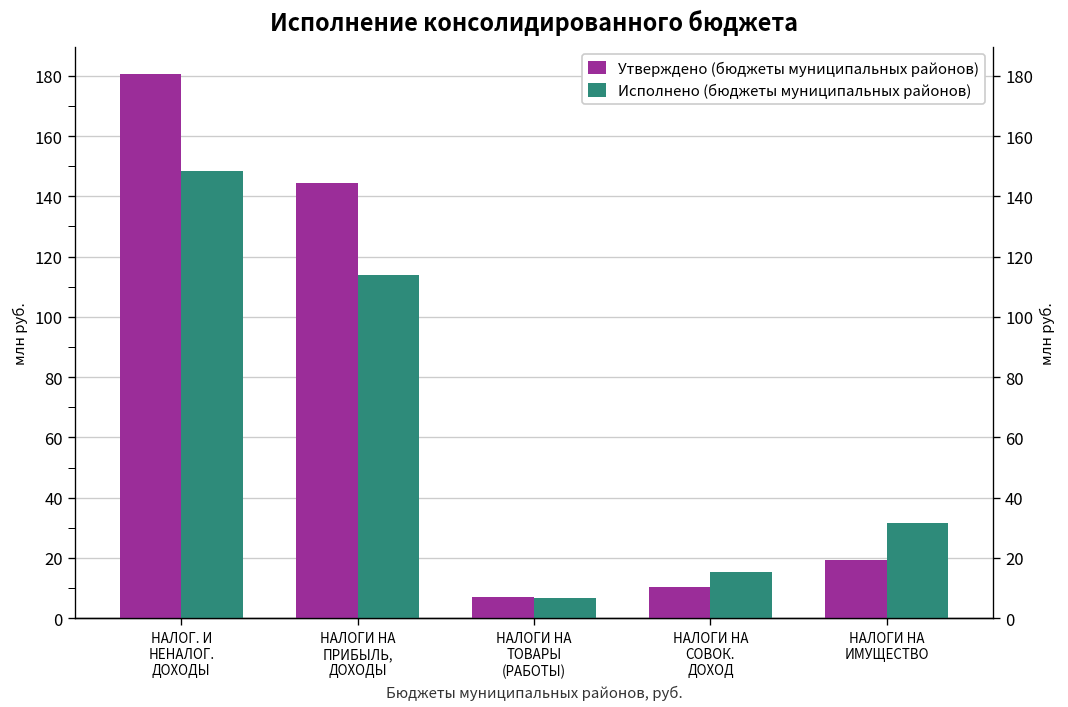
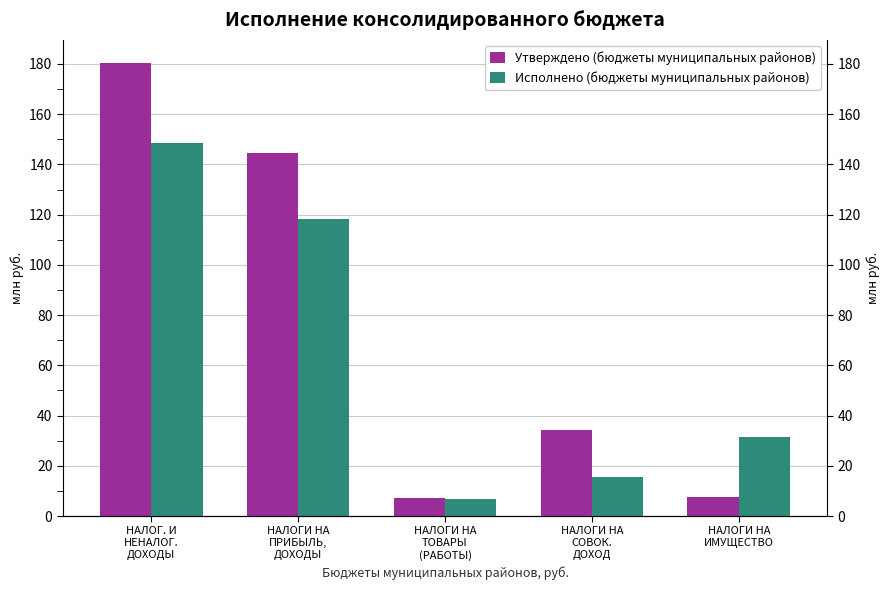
Исполнено (бюджеты муниципальных районов), НАЛОГИ НА ПРИБЫЛЬ, ДОХОДЫ: 114 -> 118
Утверждено (бюджеты муниципальных районов), НАЛОГИ НА СОВОК. ДОХОД: 10 -> 34
Утверждено (бюджеты муниципальных районов), НАЛОГИ НА ИМУЩЕСТВО: 19 -> 8
